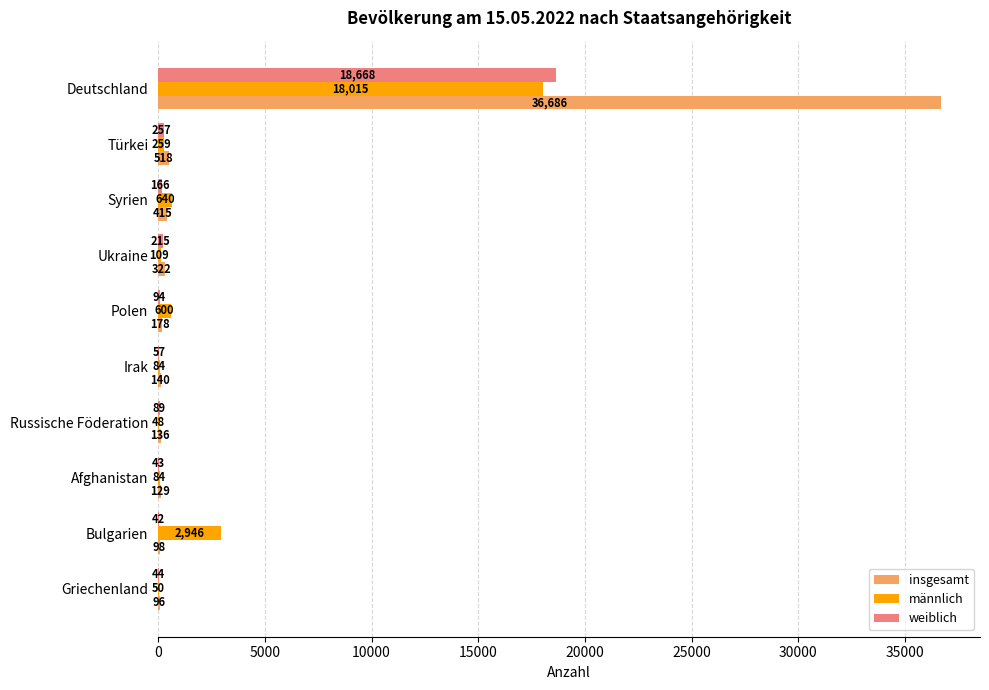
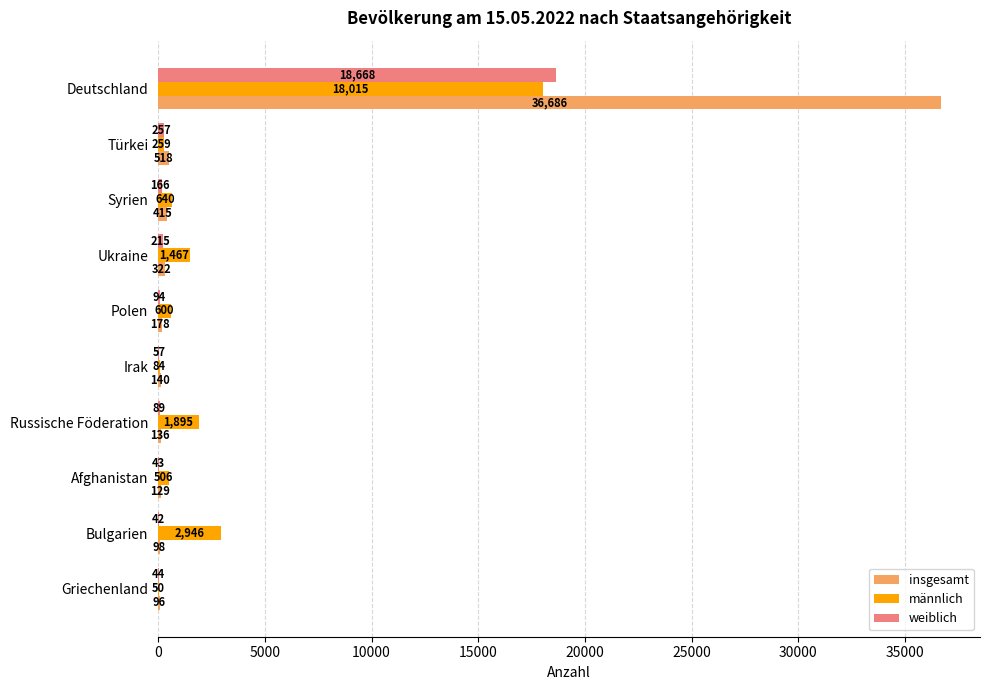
männlich, Ukraine: 109 -> 1,467
männlich, Russische Föderation: 48 -> 1,895
männlich, Afghanistan: 84 -> 506
